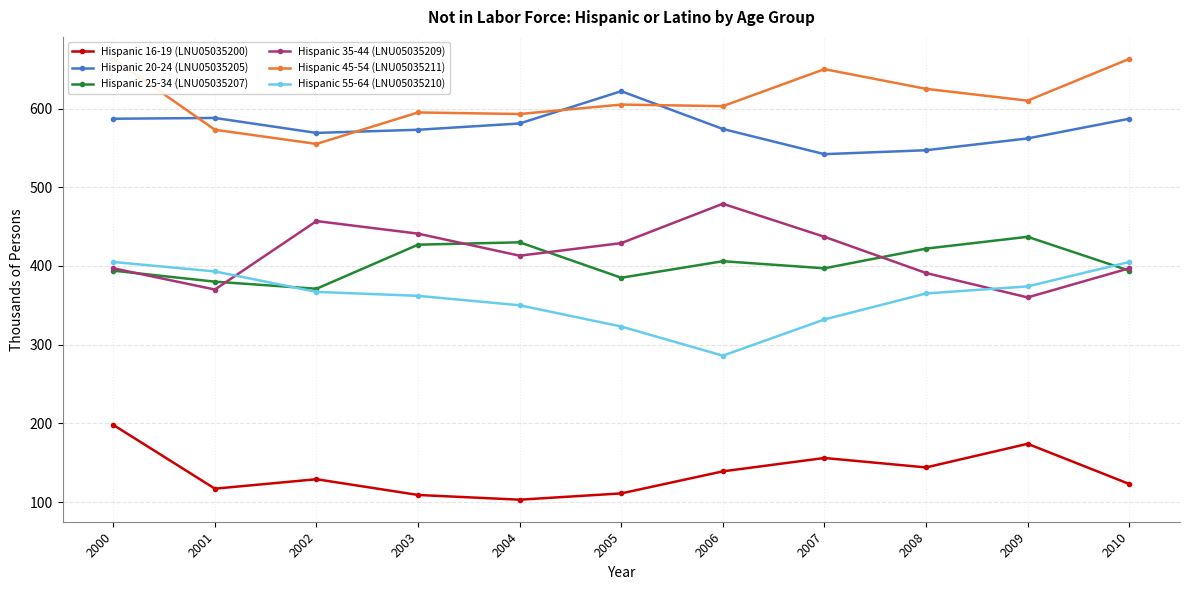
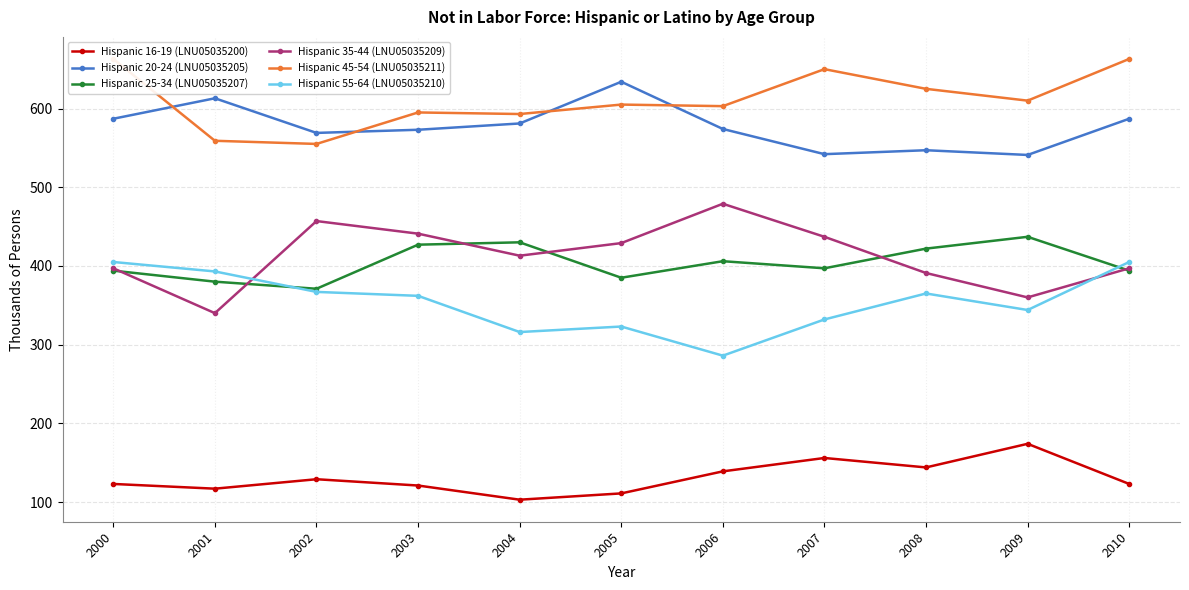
Hispanic 16-19 (LNU05035200), 2000: 200 -> 120
Hispanic 20-24 (LNU05035205), 2001: 590 -> 610
Hispanic 35-44 (LNU05035209), 2001: 370 -> 340
Hispanic 45-54 (LNU05035211), 2001: 570 -> 560
Hispanic 16-19 (LNU05035200), 2003: 110 -> 120
Hispanic 55-64 (LNU05035210), 2004: 350 -> 320
Hispanic 20-24 (LNU05035205), 2005: 620 -> 630
Hispanic 20-24 (LNU05035205), 2009: 560 -> 540
Hispanic 55-64 (LNU05035210), 2009: 370 -> 340
